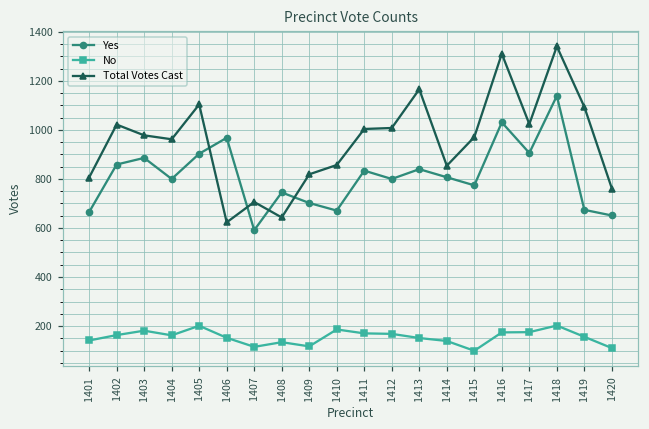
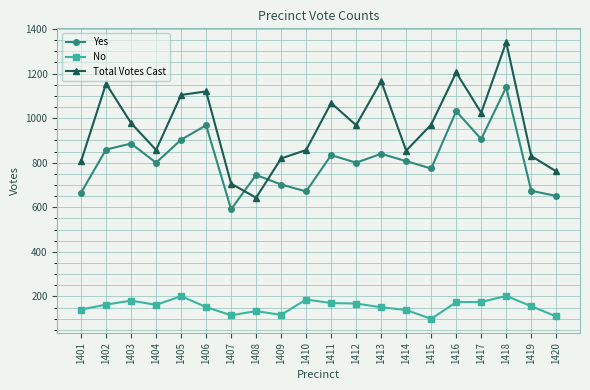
Total Votes Cast, 1402: 1020 -> 1160
Total Votes Cast, 1404: 960 -> 860
Total Votes Cast, 1406: 620 -> 1120
Total Votes Cast, 1411: 1000 -> 1070
Total Votes Cast, 1412: 1010 -> 970
Total Votes Cast, 1416: 1310 -> 1210
Total Votes Cast, 1419: 1090 -> 830
